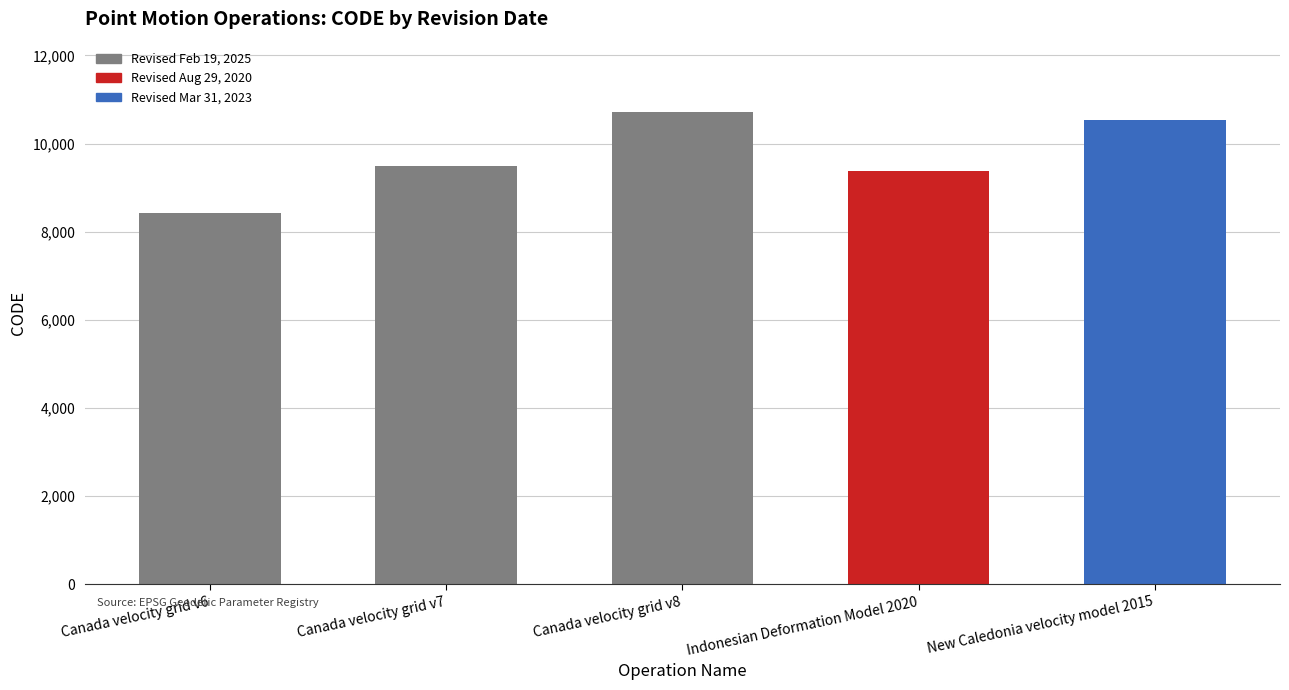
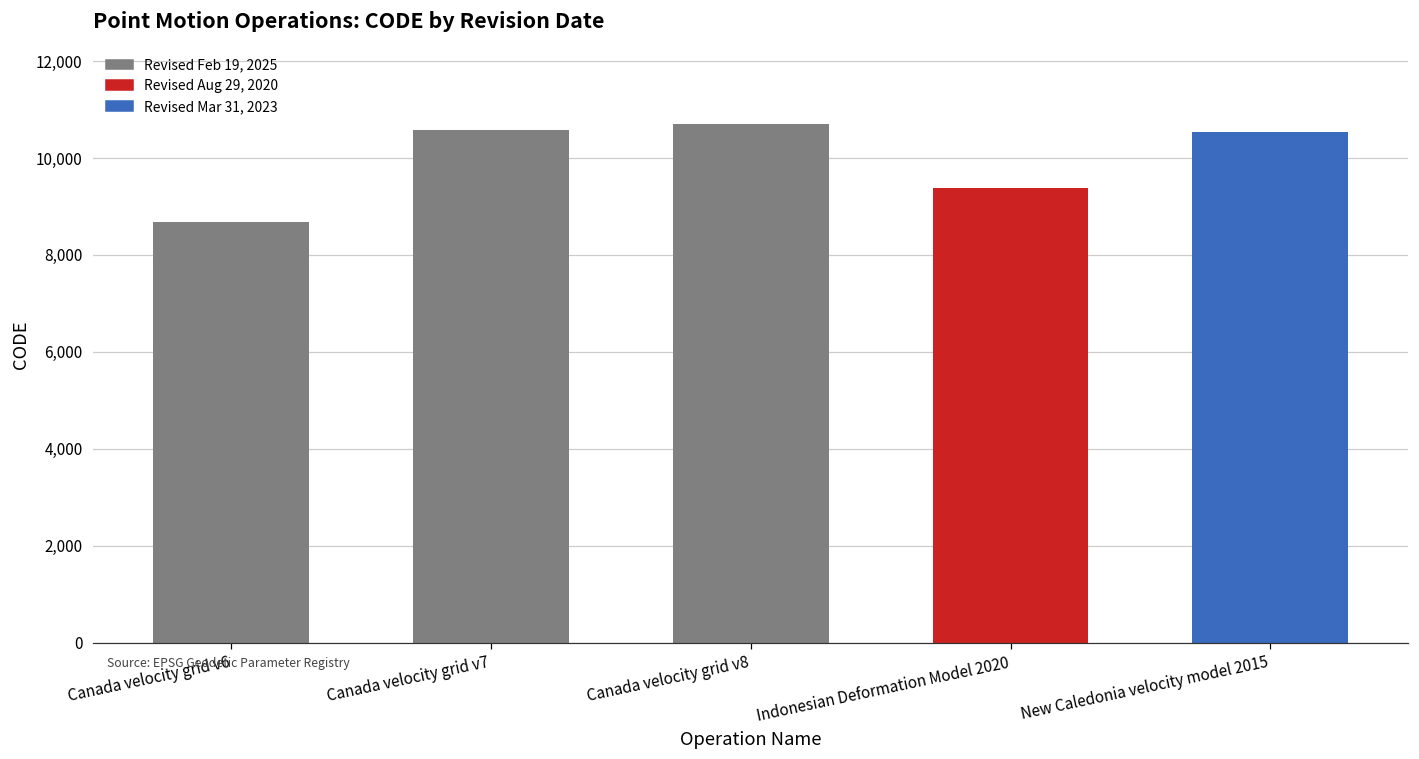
Canada velocity grid v6: 8,400 -> 8,700
Canada velocity grid v7: 9,500 -> 10,600
